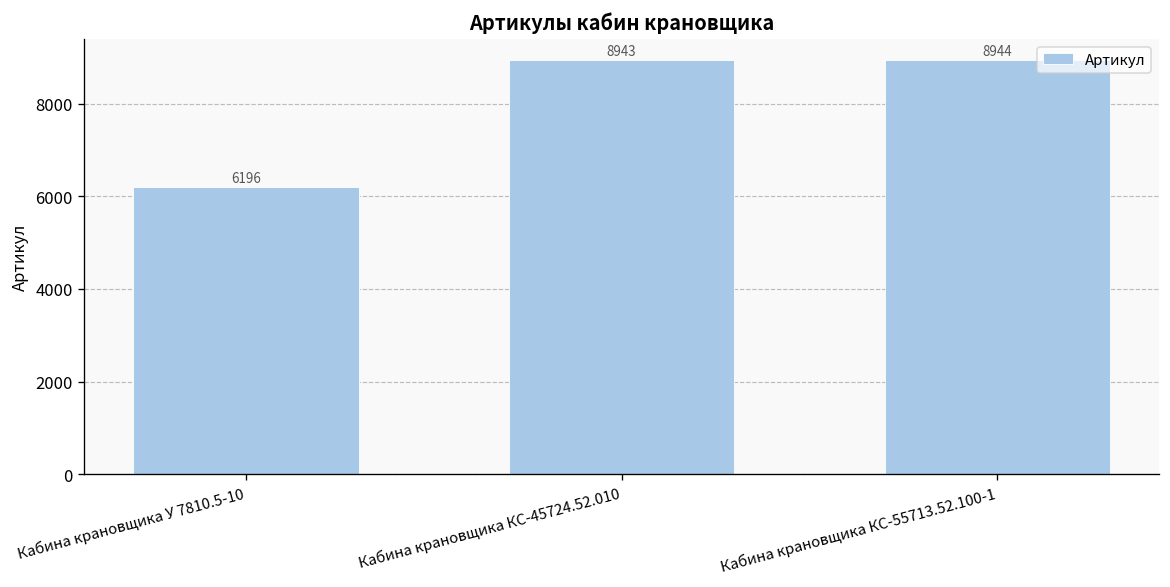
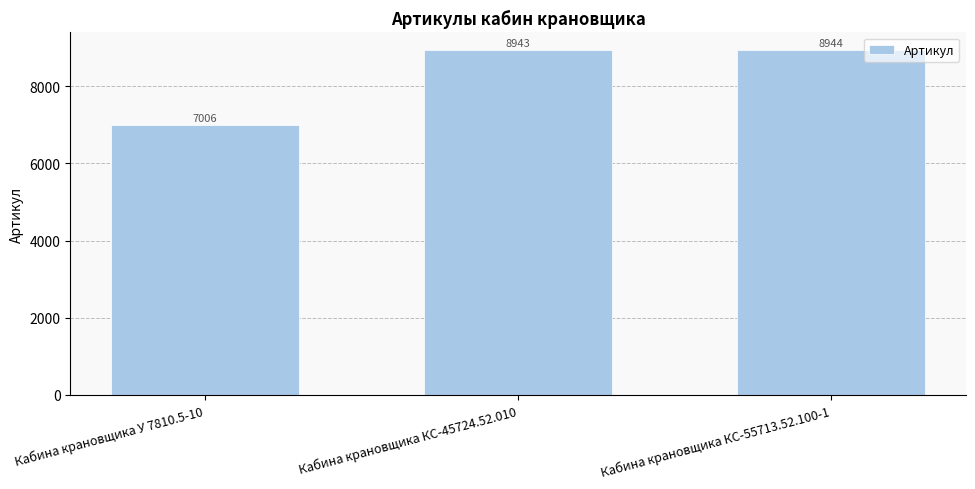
Кабина крановщика У 7810.5-10: 6196 -> 7006
